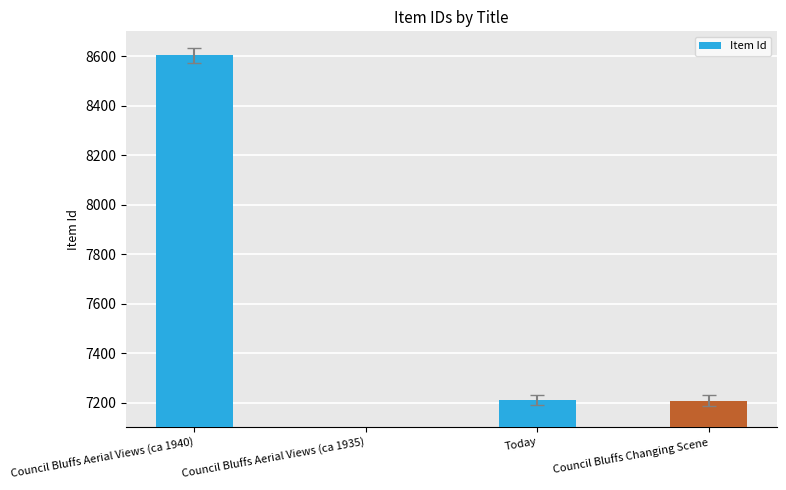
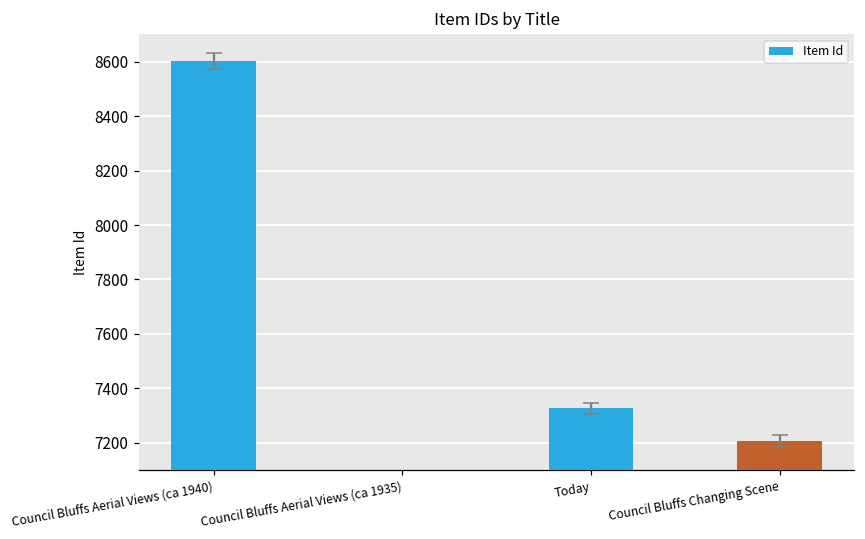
Item Id, Today: 7210 -> 7330
